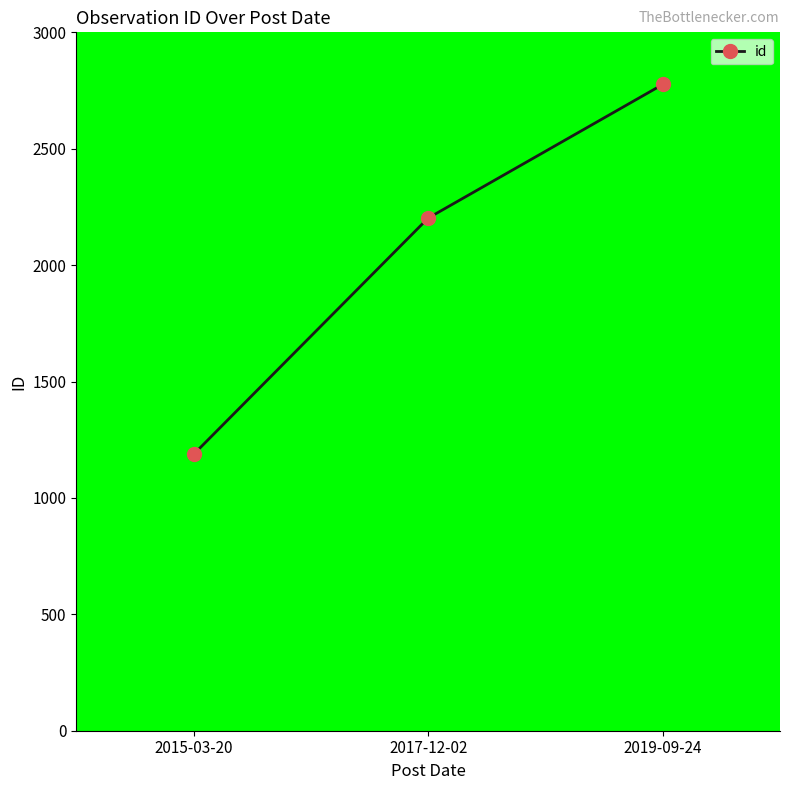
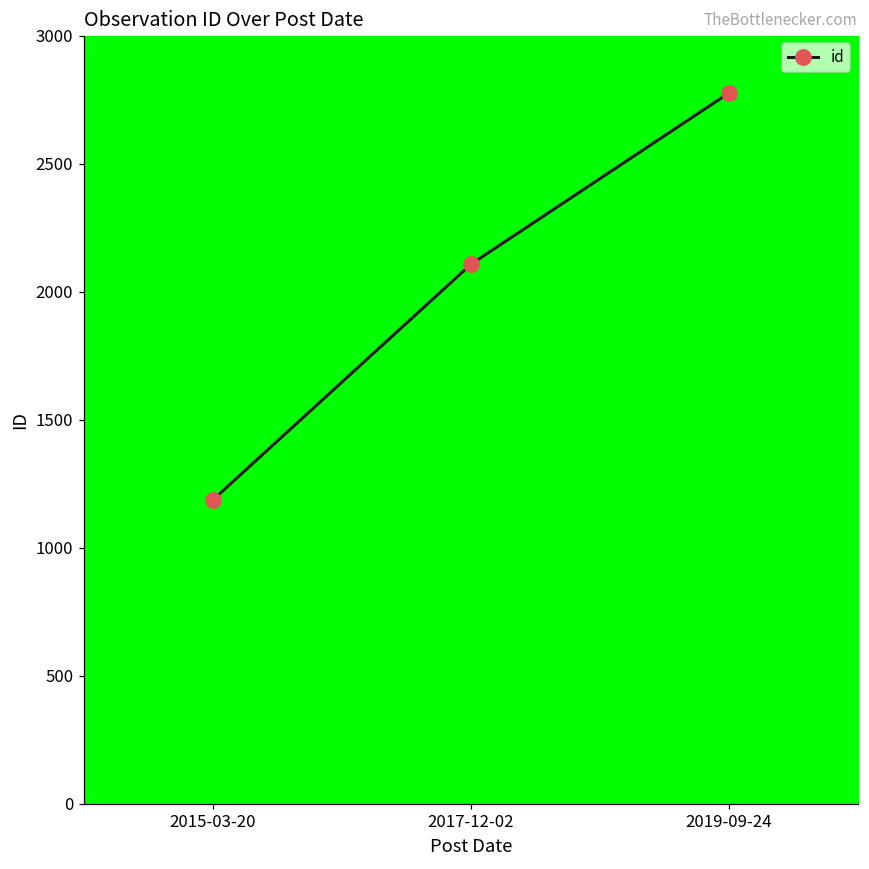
2017-12-02: 2200 -> 2110
